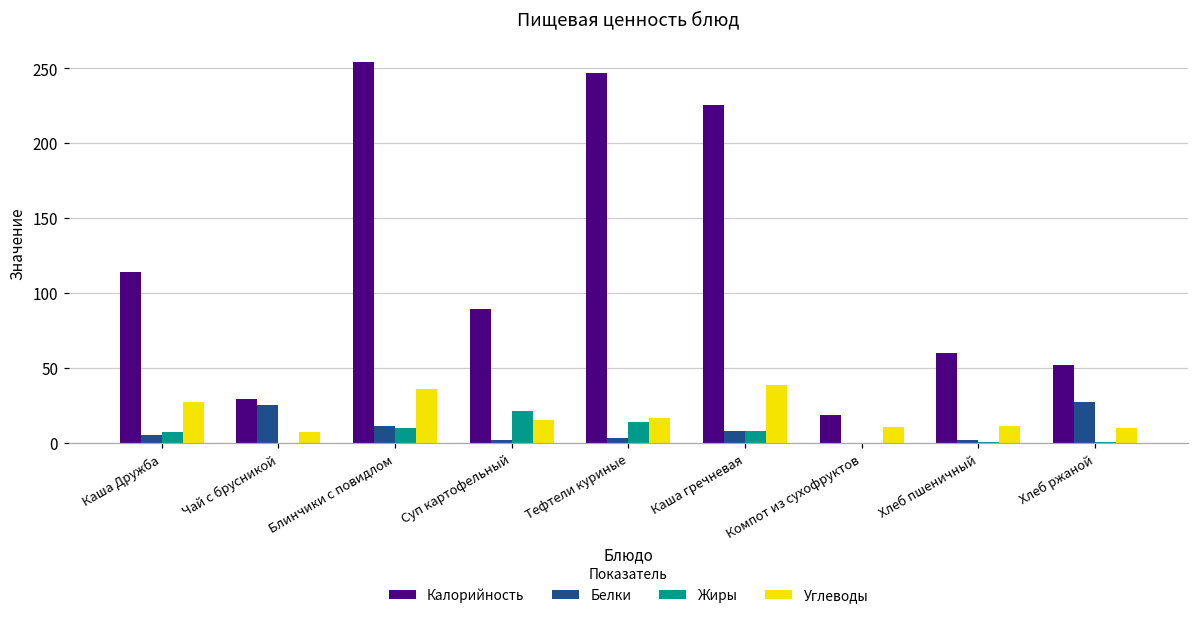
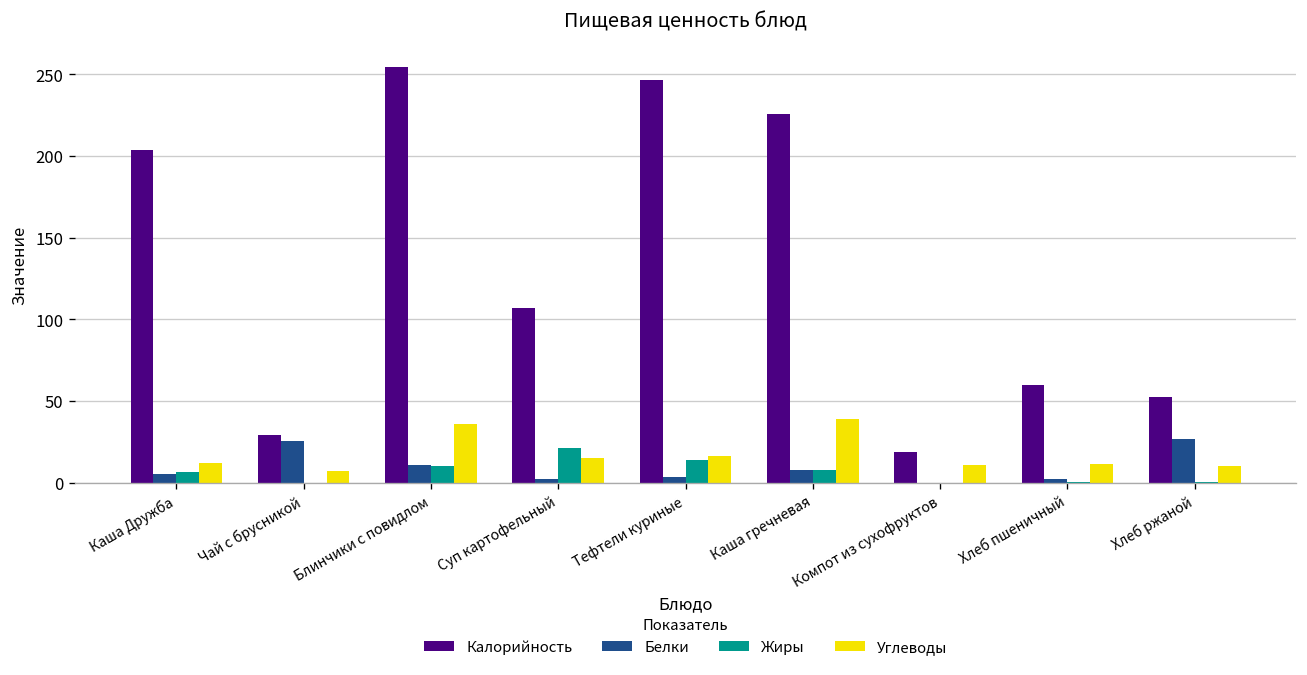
Калорийность, Каша Дружба: 114 -> 204
Углеводы, Каша Дружба: 27 -> 12
Калорийность, Суп картофельный: 89 -> 107
